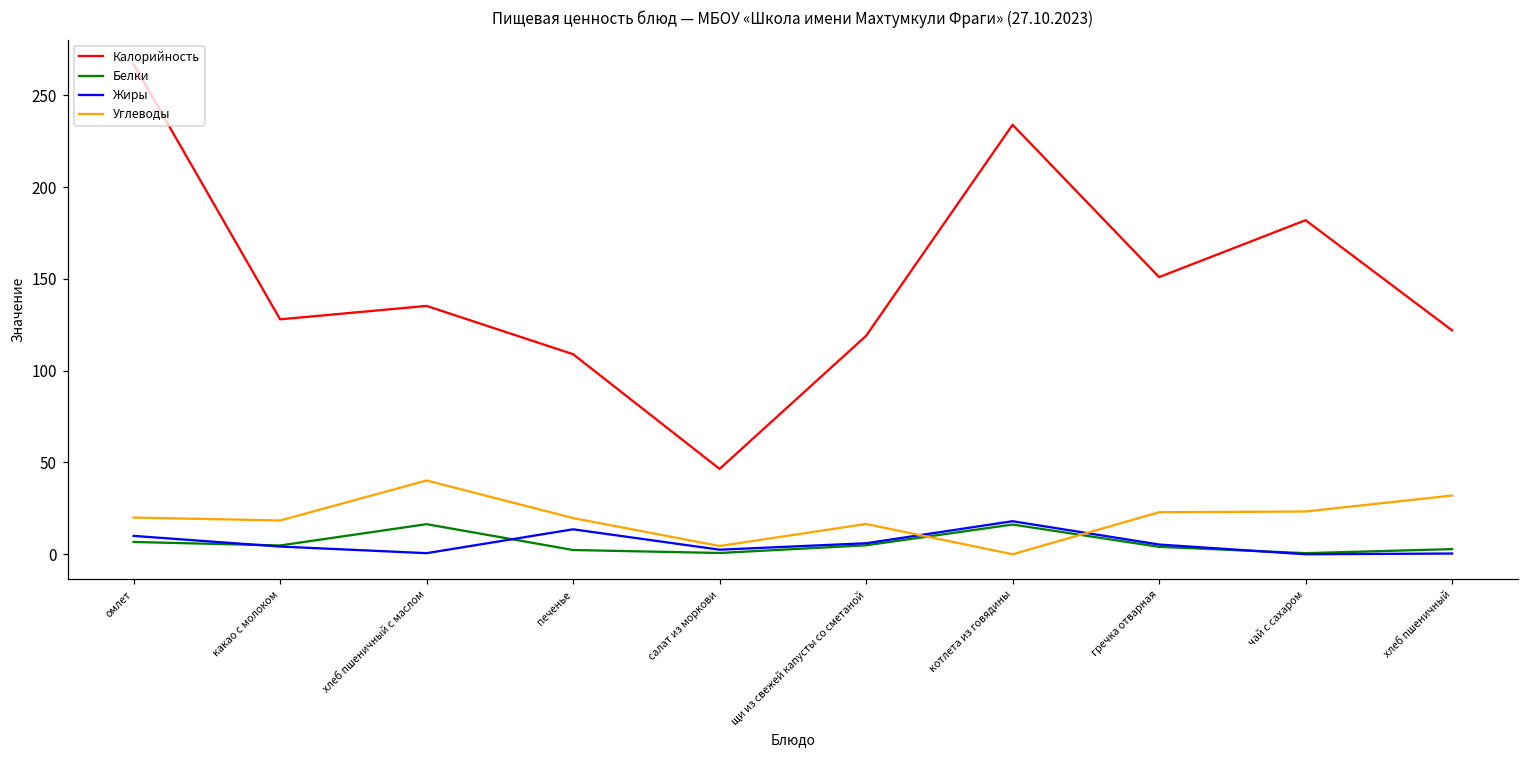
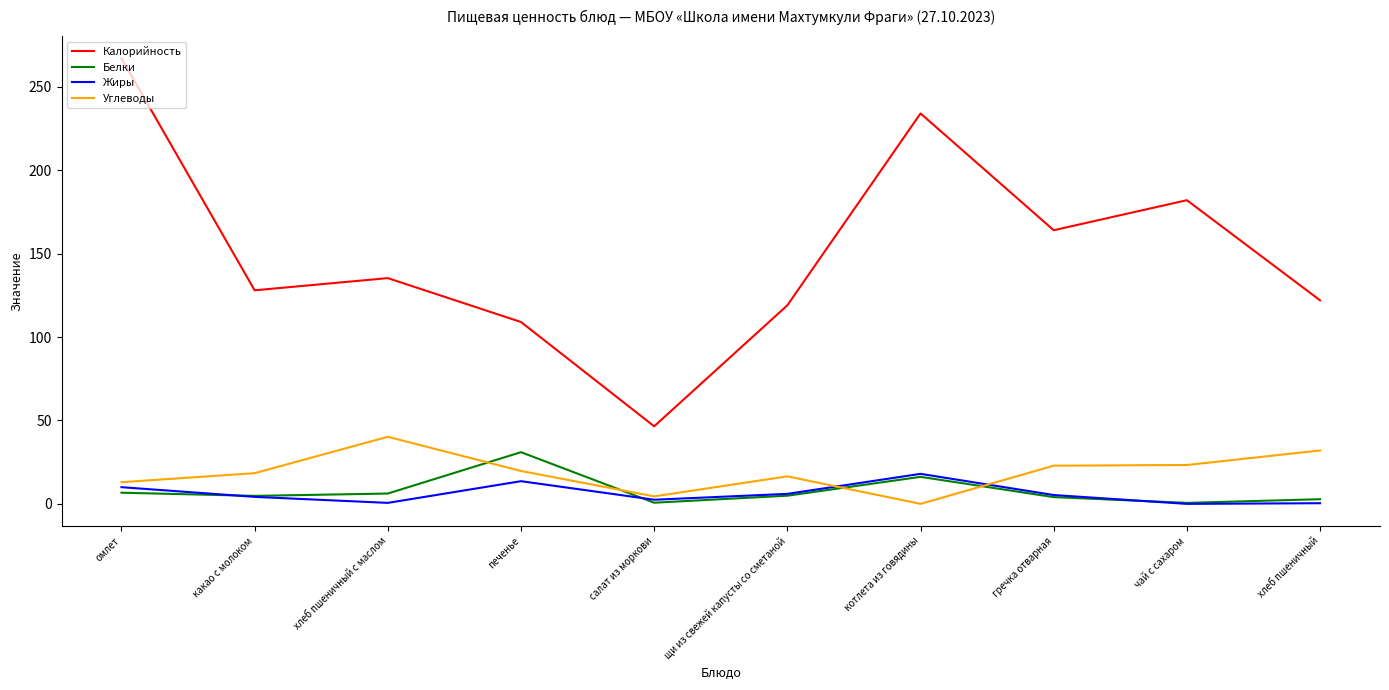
Углеводы, омлет: 20 -> 13
Белки, хлеб пшеничный с маслом: 16 -> 6
Белки, печенье: 2 -> 31
Калорийность, гречка отварная: 151 -> 164
